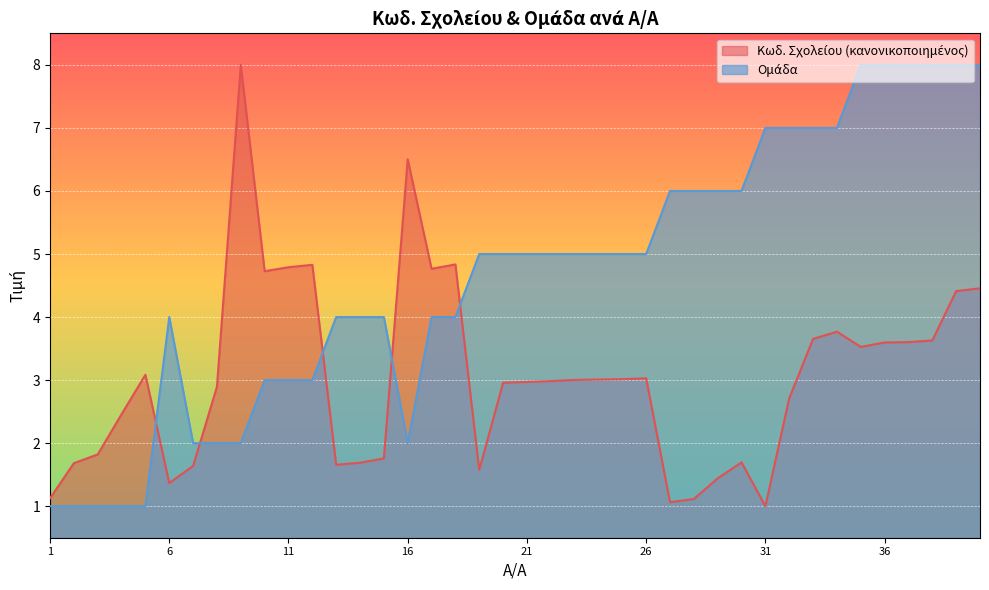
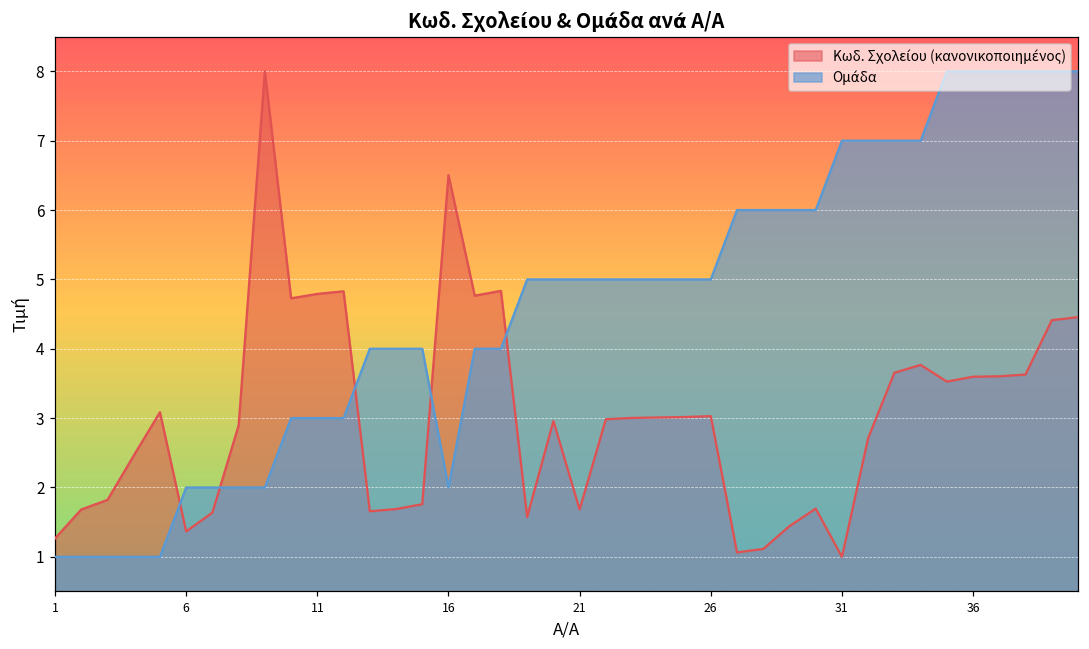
Κωδ. Σχολείου (κανονικοποιημένος), 1: 1.1 -> 1.3
Ομάδα, 6: 4 -> 2
Κωδ. Σχολείου (κανονικοποιημένος), 21: 3.0 -> 1.7
